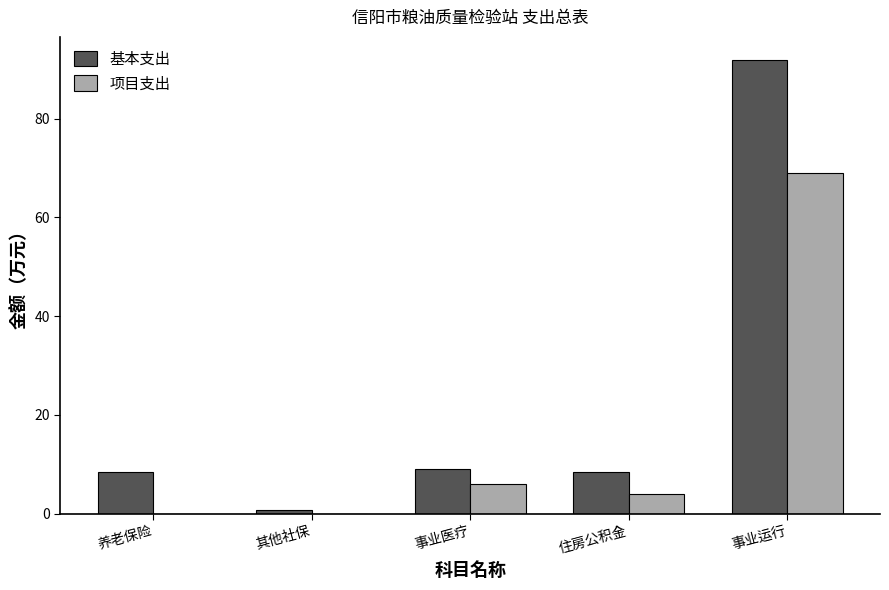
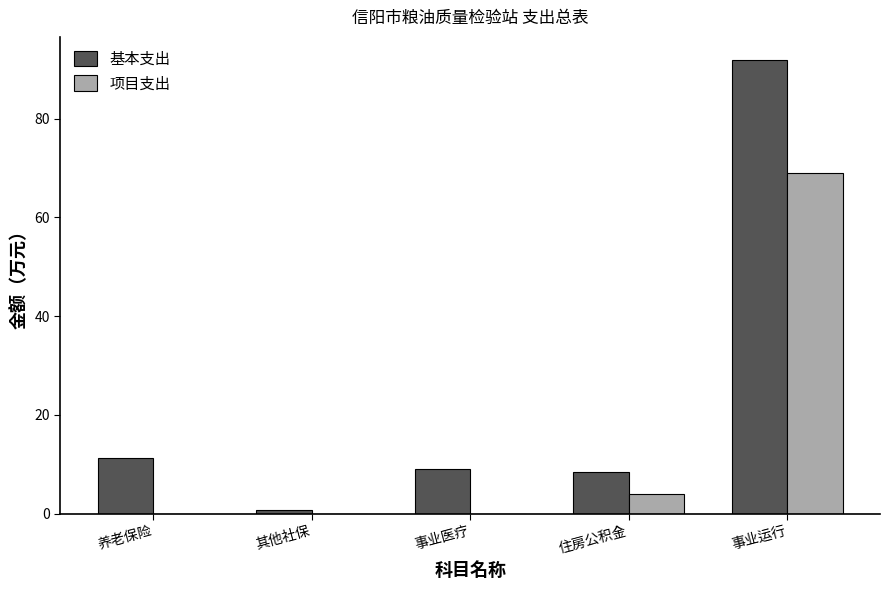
基本支出, 养老保险: 8 -> 11
项目支出, 事业医疗: 6 -> 0
